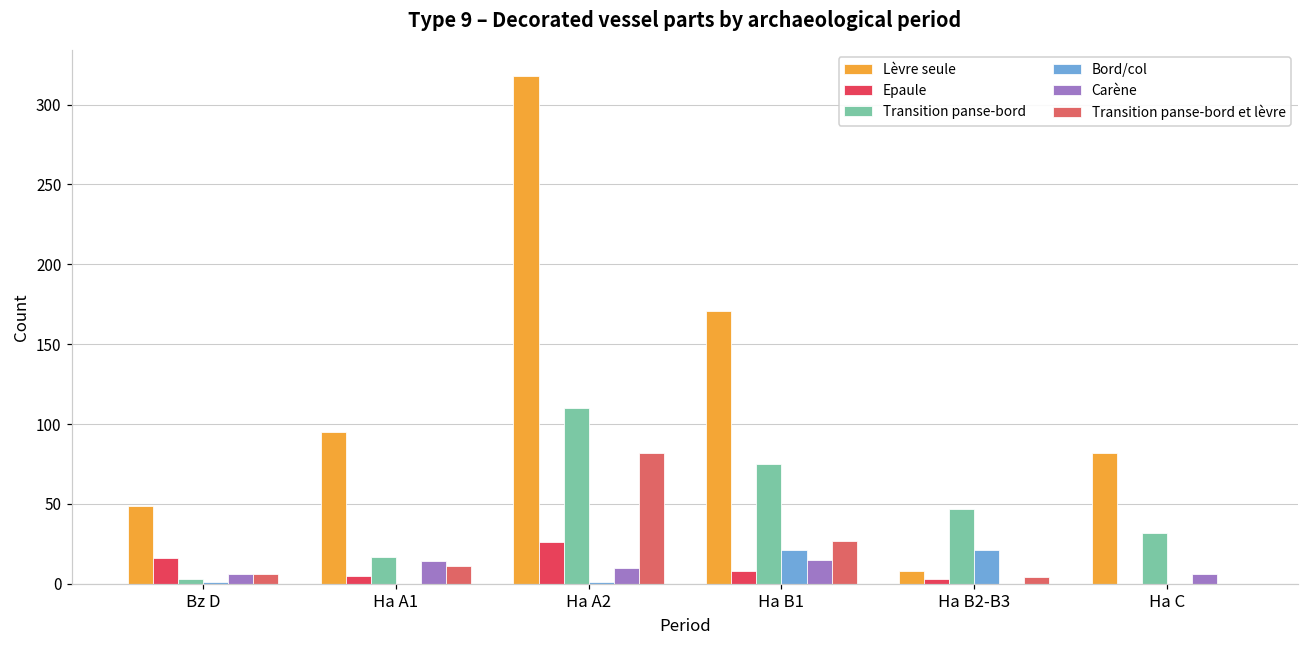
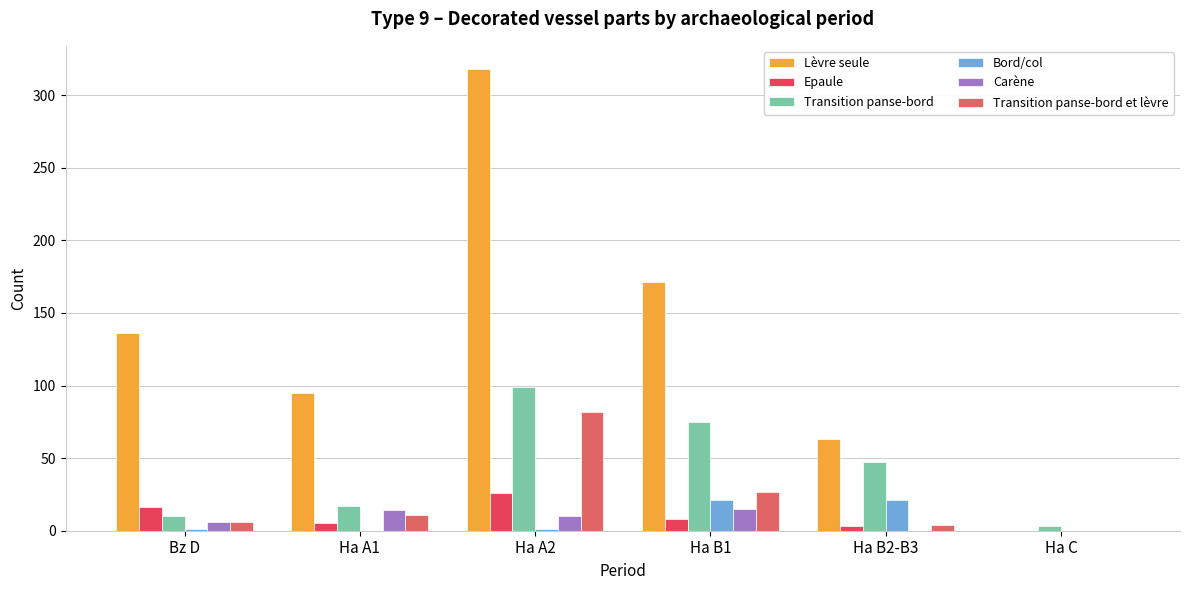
Lèvre seule, Bz D: 49 -> 136
Transition panse-bord, Bz D: 3 -> 10
Transition panse-bord, Ha A2: 110 -> 99
Lèvre seule, Ha B2-B3: 8 -> 63
Lèvre seule, Ha C: 82 -> 0
Transition panse-bord, Ha C: 32 -> 3
Carène, Ha C: 6 -> 0
